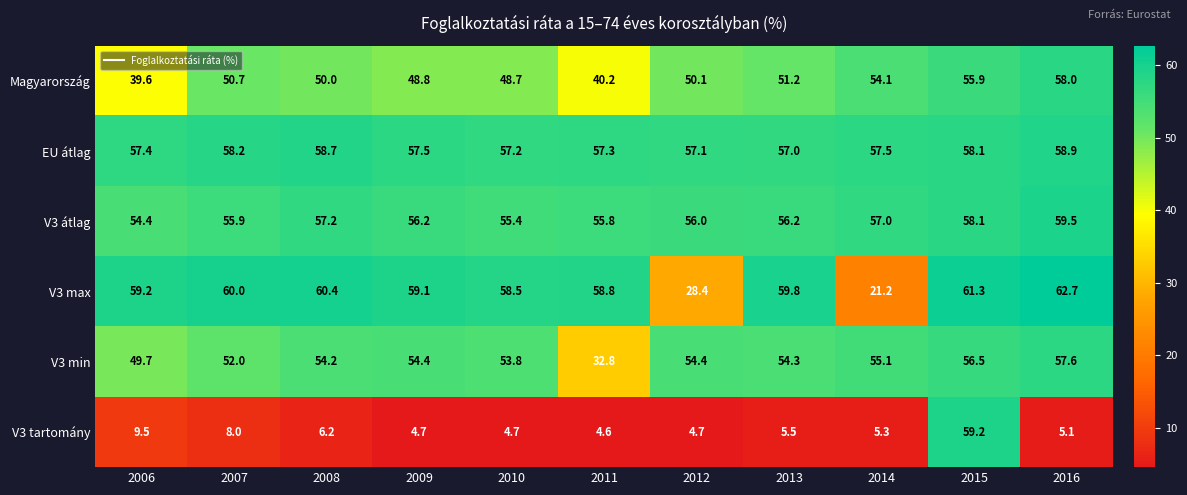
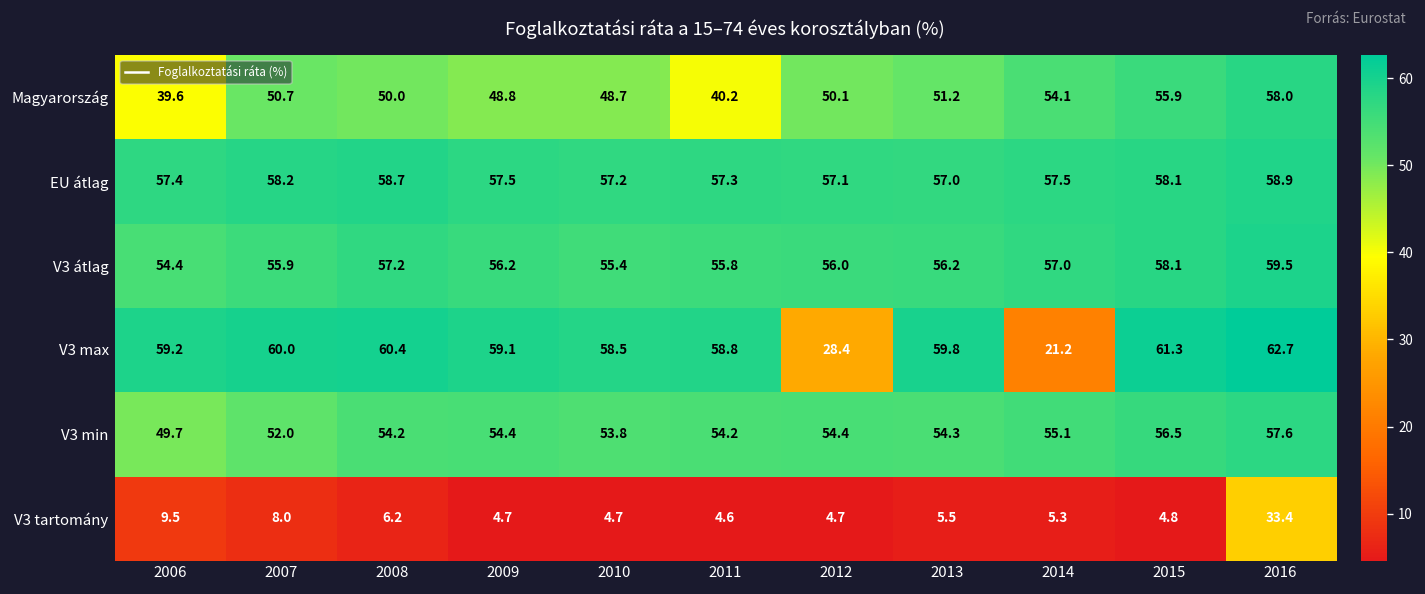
V3 min, 2011: 32.8 -> 54.2
V3 tartomány, 2015: 59.2 -> 4.8
V3 tartomány, 2016: 5.1 -> 33.4
